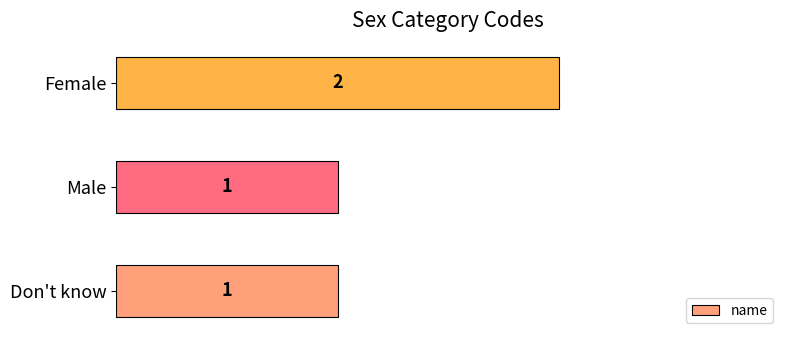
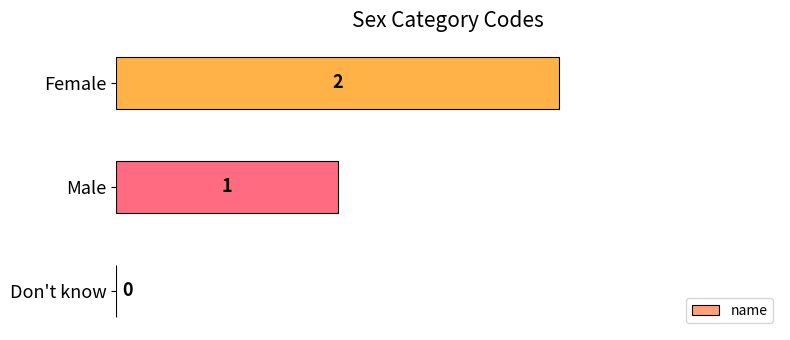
Don't know: 1 -> 0
